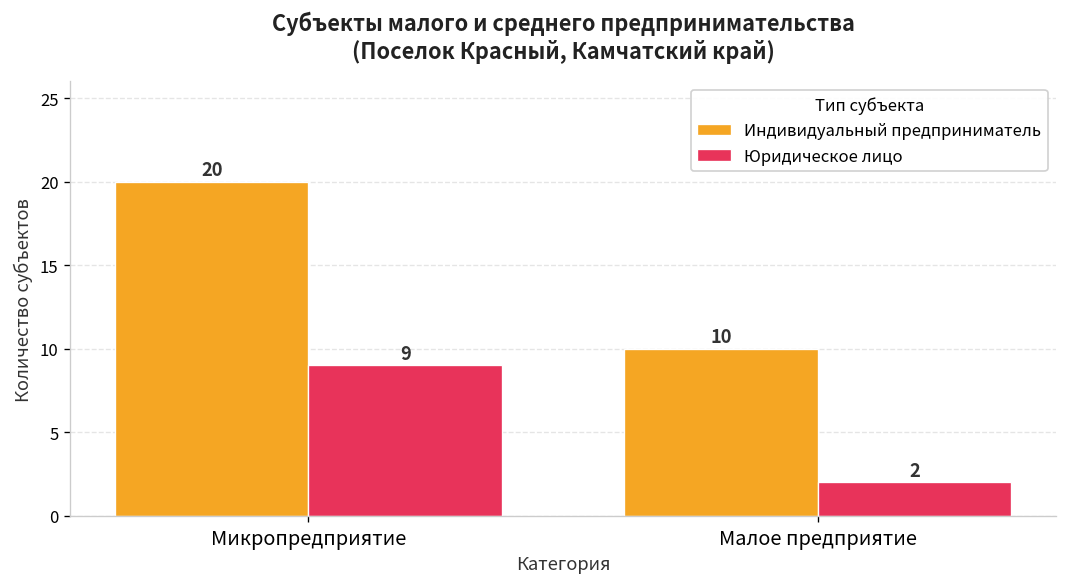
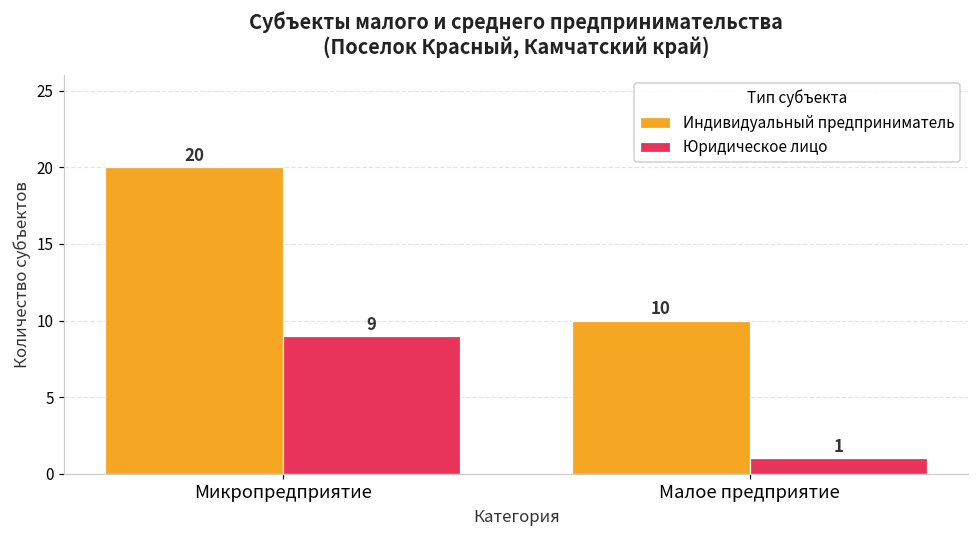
Юридическое лицо, Малое предприятие: 2 -> 1
